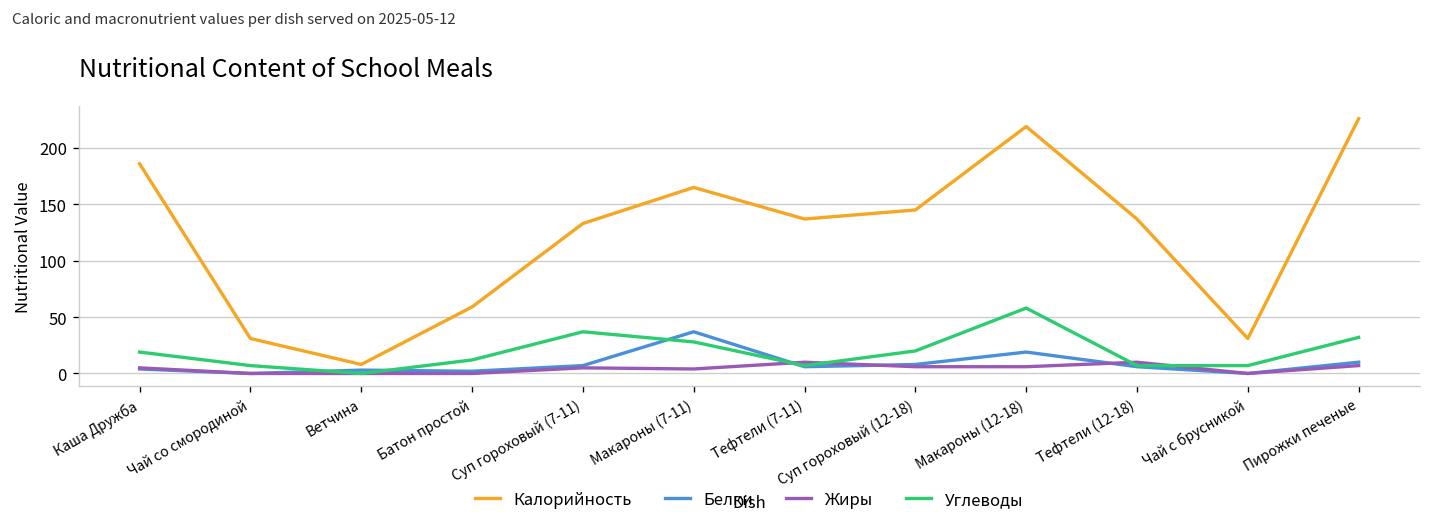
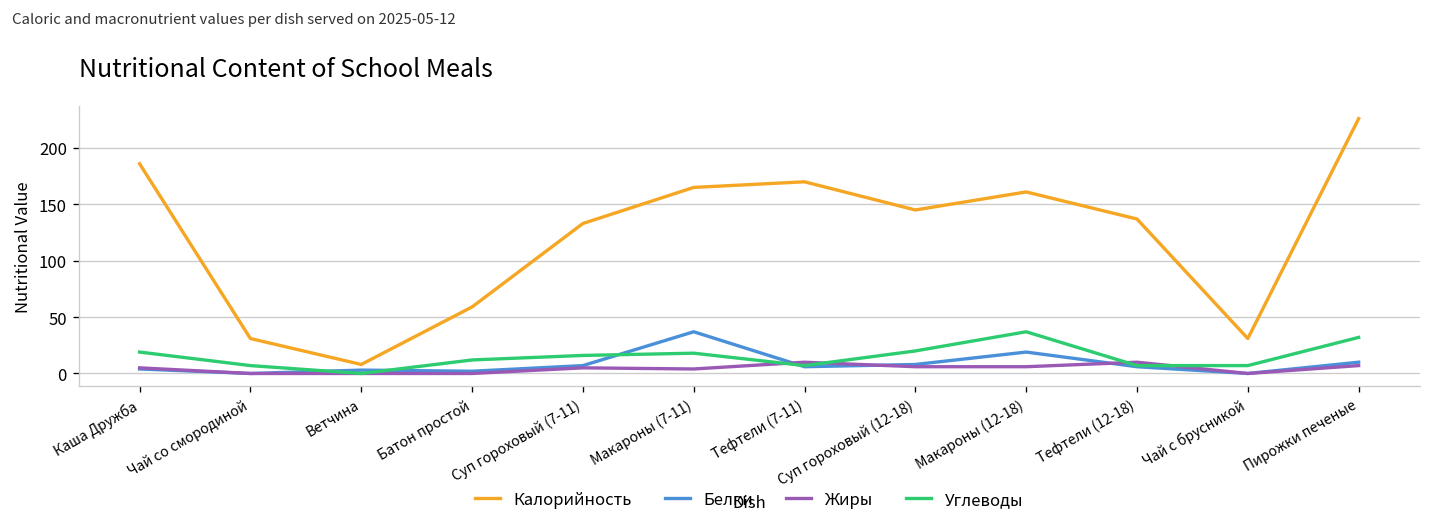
Углеводы, Суп гороховый (7-11): 40 -> 20
Углеводы, Макароны (7-11): 30 -> 20
Калорийность, Тефтели (7-11): 140 -> 170
Калорийность, Макароны (12-18): 220 -> 160
Углеводы, Макароны (12-18): 60 -> 40
